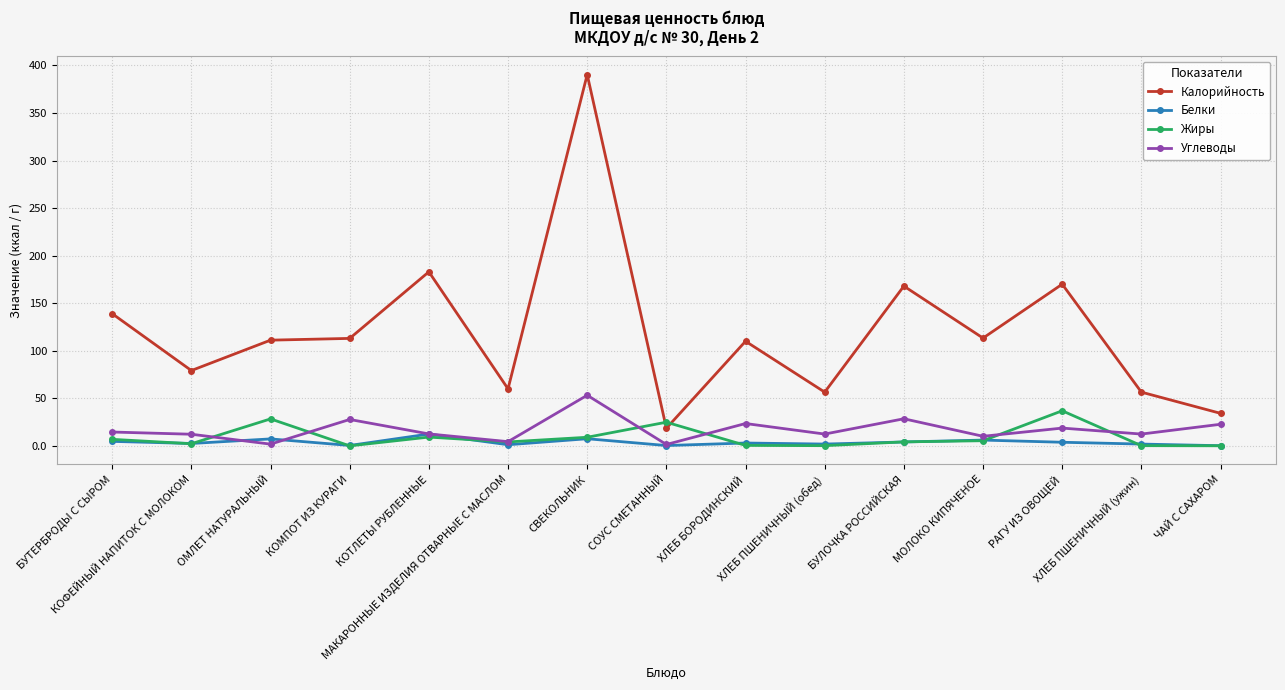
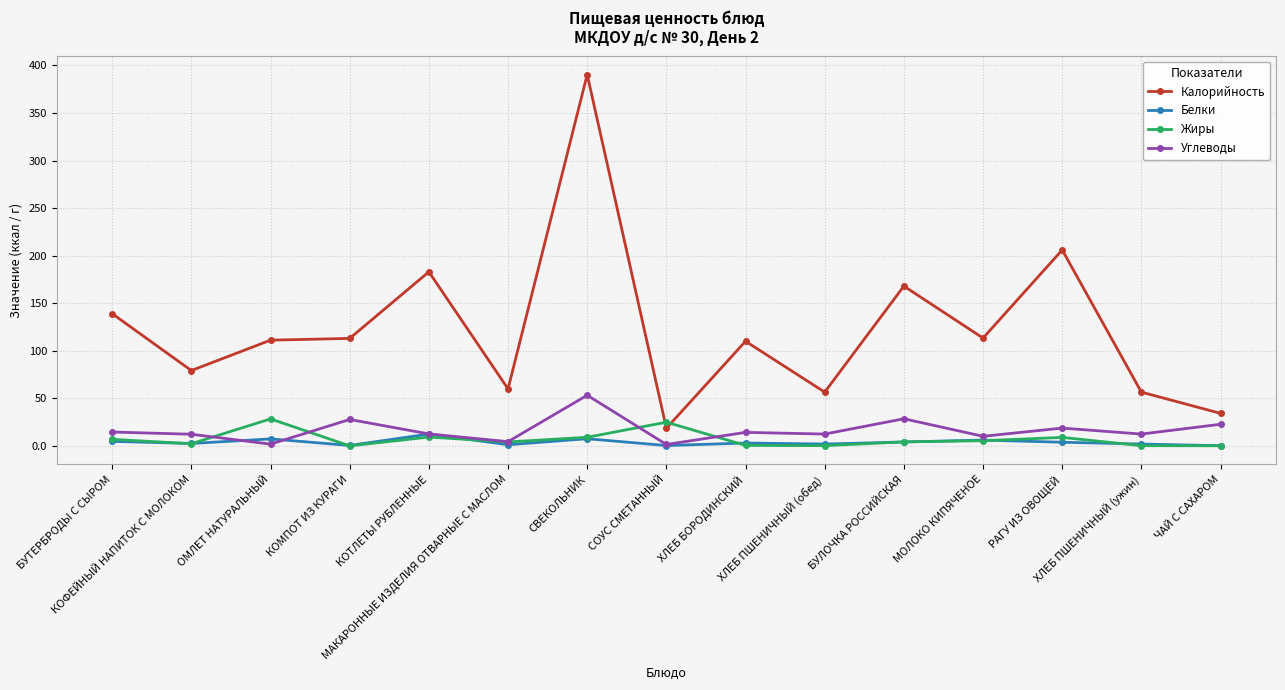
Углеводы, ХЛЕБ БОРОДИНСКИЙ: 20 -> 10
Калорийность, РАГУ ИЗ ОВОЩЕЙ: 170 -> 210
Жиры, РАГУ ИЗ ОВОЩЕЙ: 40 -> 10
